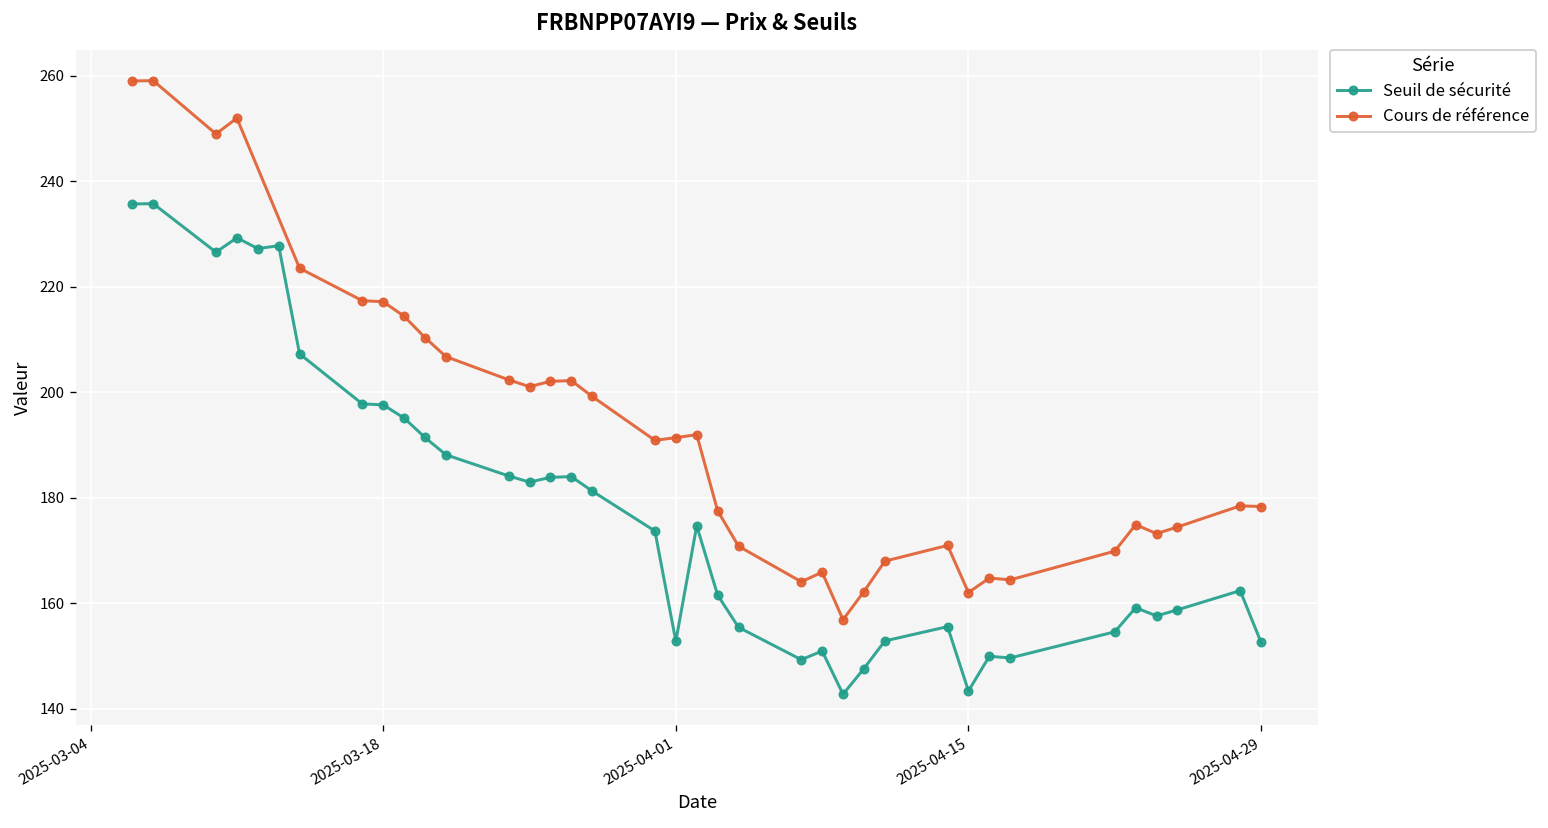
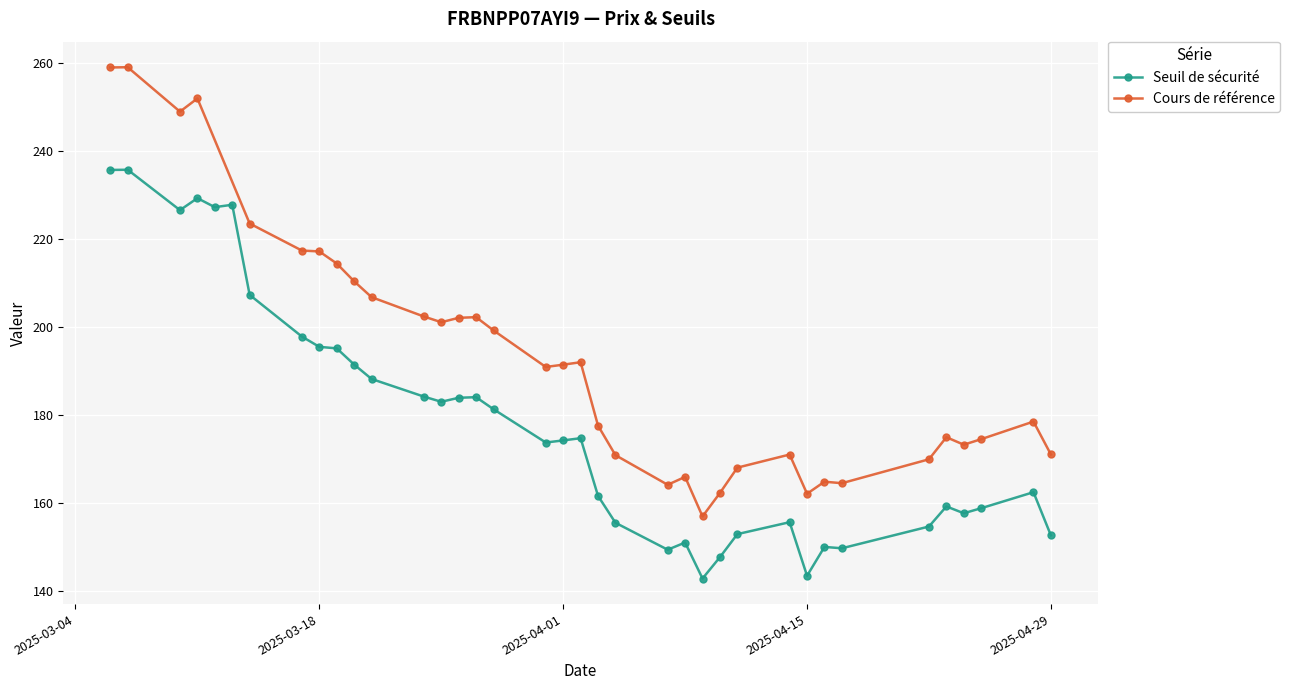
Seuil de sécurité, 2025-03-18: 198 -> 195
Seuil de sécurité, 2025-04-01: 153 -> 174
Cours de référence, 2025-04-29: 178 -> 171
